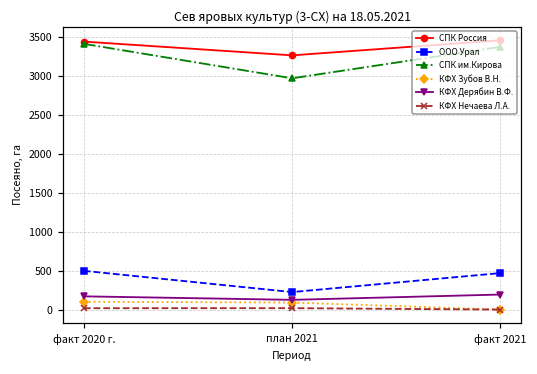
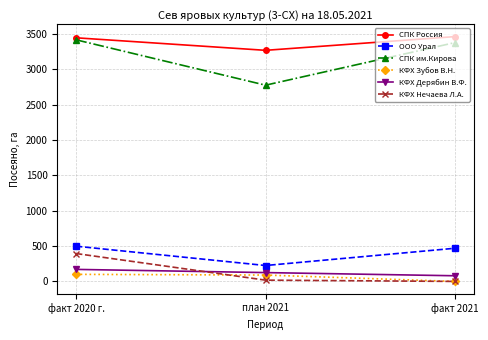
КФХ Нечаева Л.А., факт 2020 г.: 0 -> 400
СПК им.Кирова, план 2021: 3000 -> 2800
КФХ Дерябин В.Ф., факт 2021: 200 -> 100
